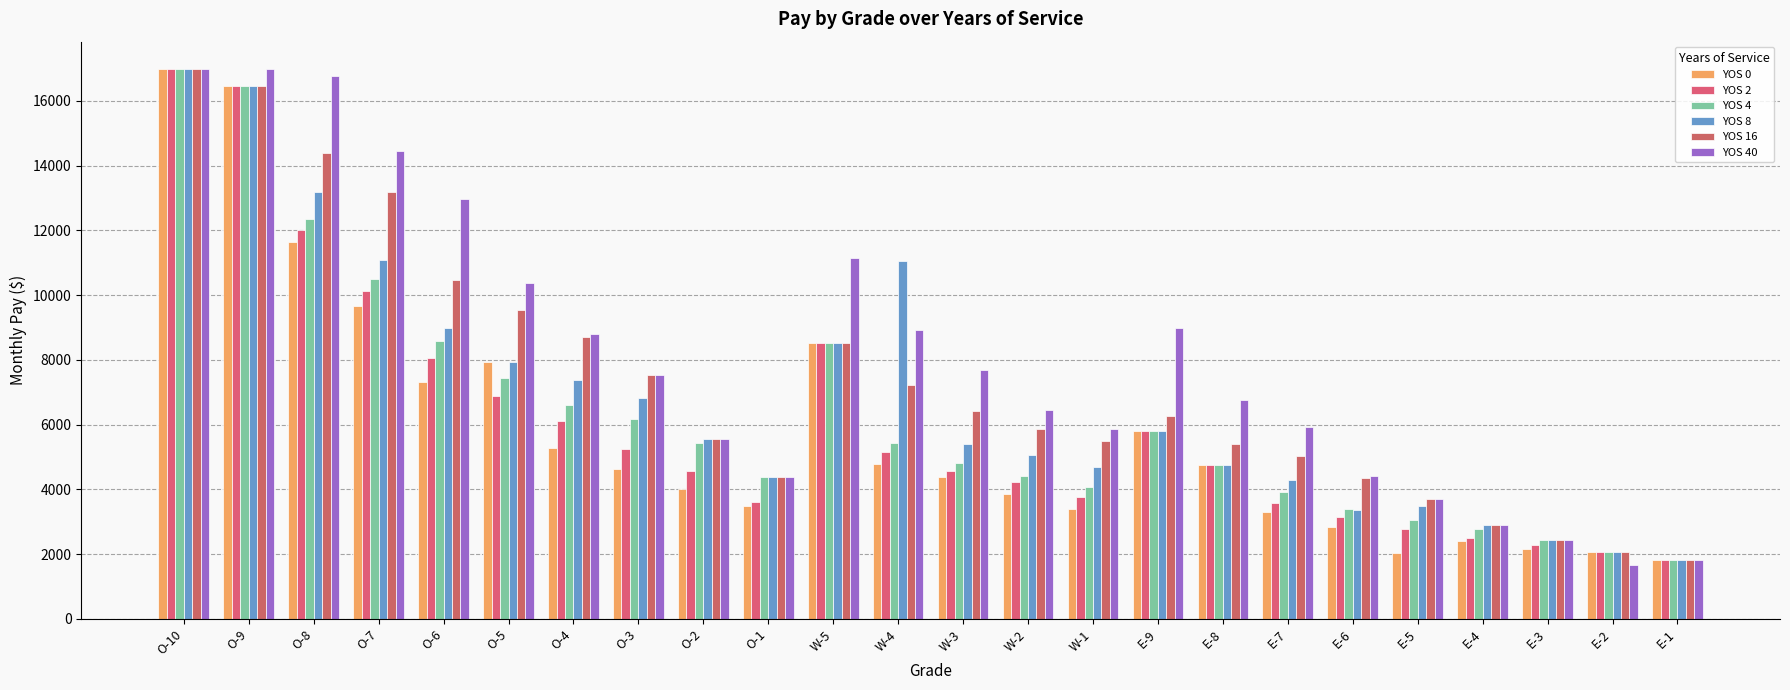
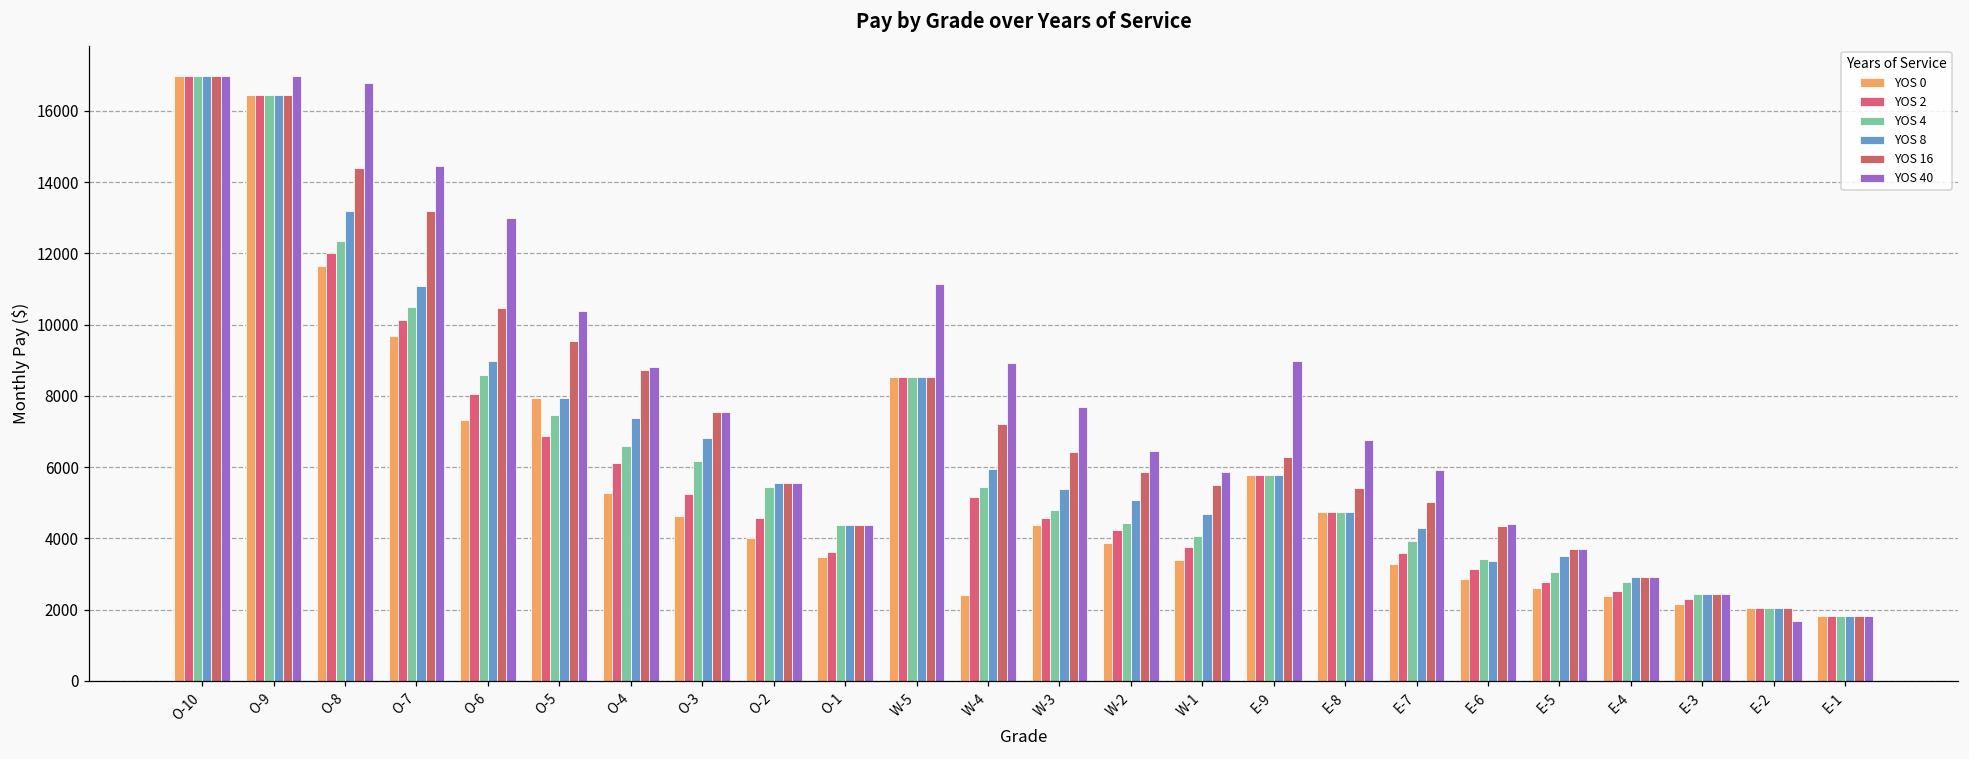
YOS 0, W-4: 4800 -> 2400
YOS 8, W-4: 11100 -> 5900
YOS 0, E-5: 2000 -> 2600
